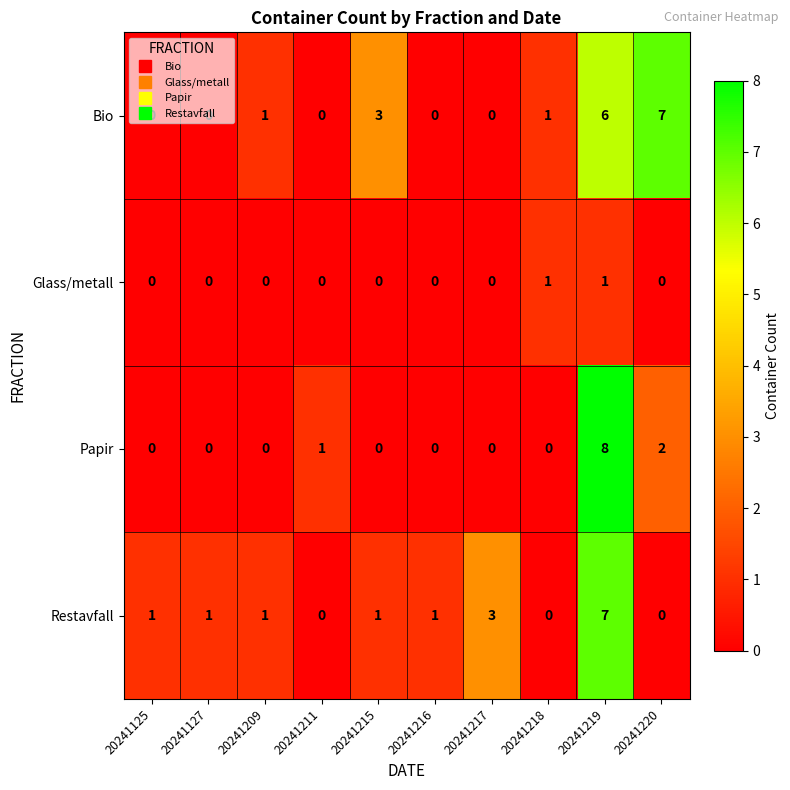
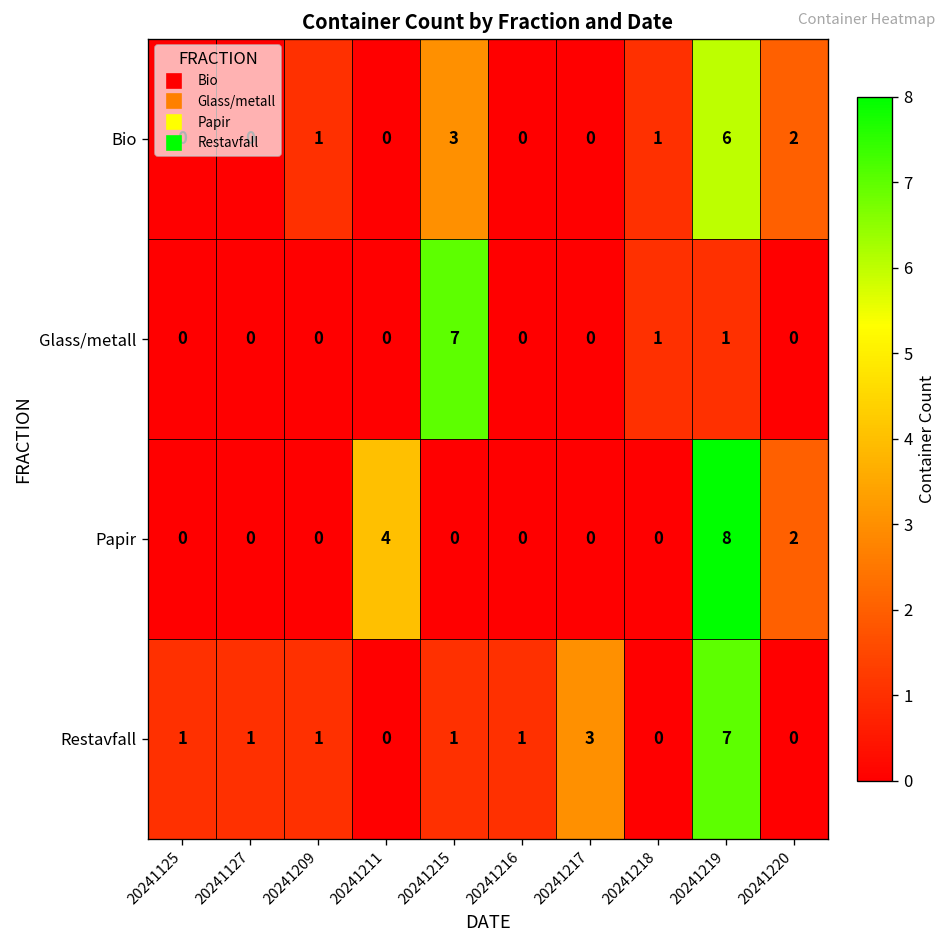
Bio, 20241220: 7 -> 2
Glass/metall, 20241215: 0 -> 7
Papir, 20241211: 1 -> 4
